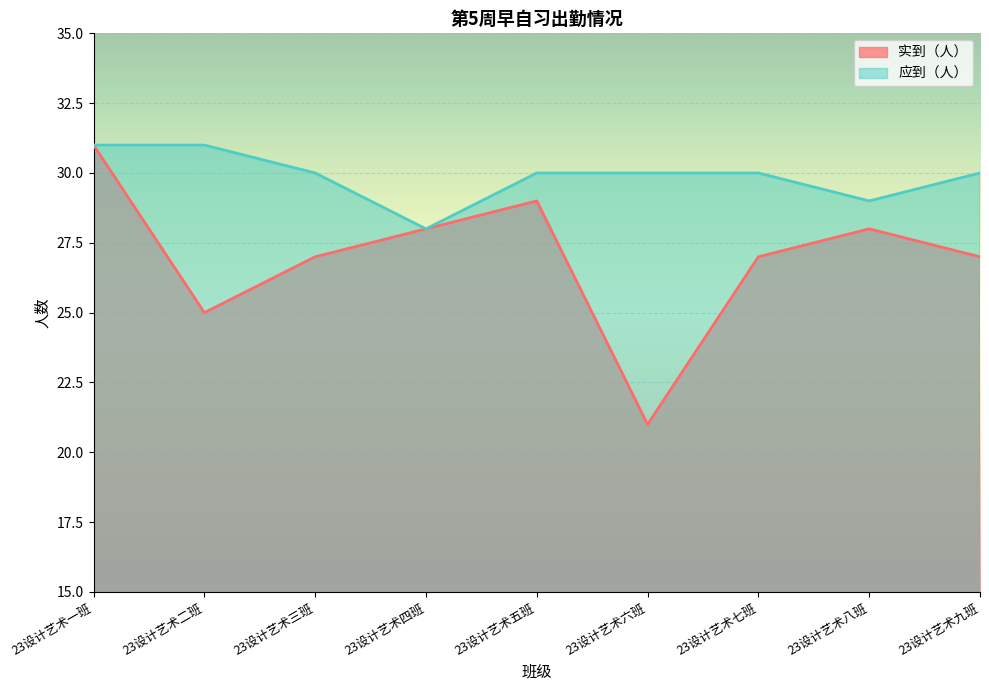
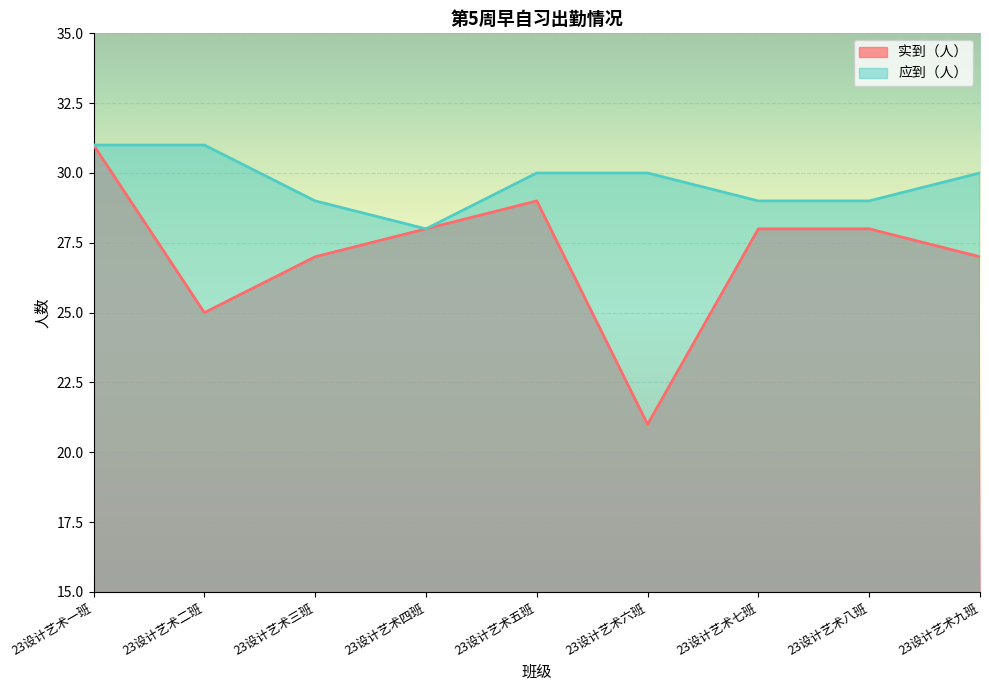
应到（人）, 23设计艺术三班: 30 -> 29
实到（人）, 23设计艺术七班: 27 -> 28
应到（人）, 23设计艺术七班: 30 -> 29
